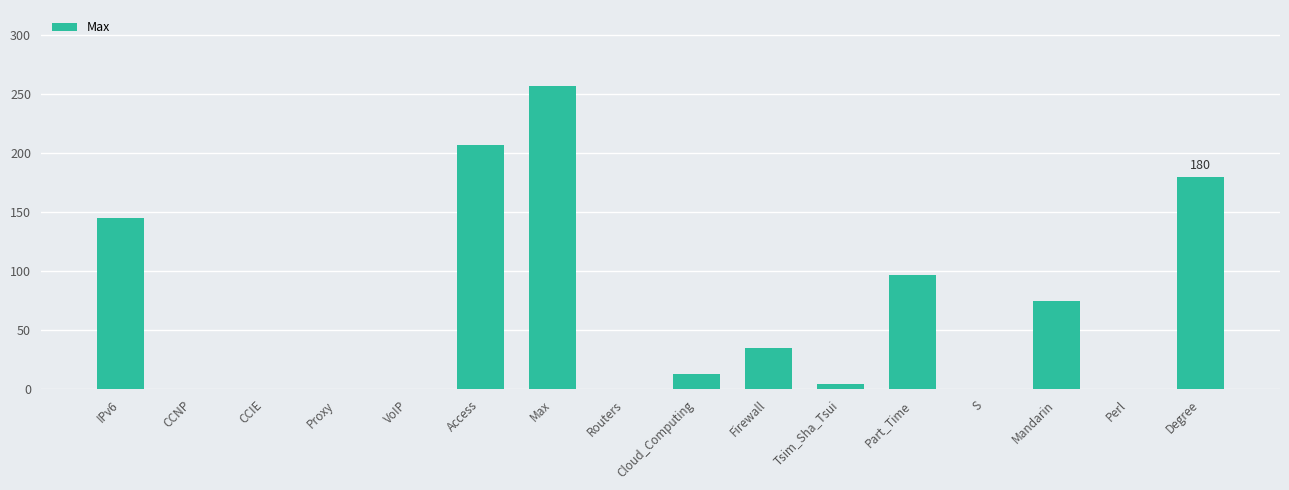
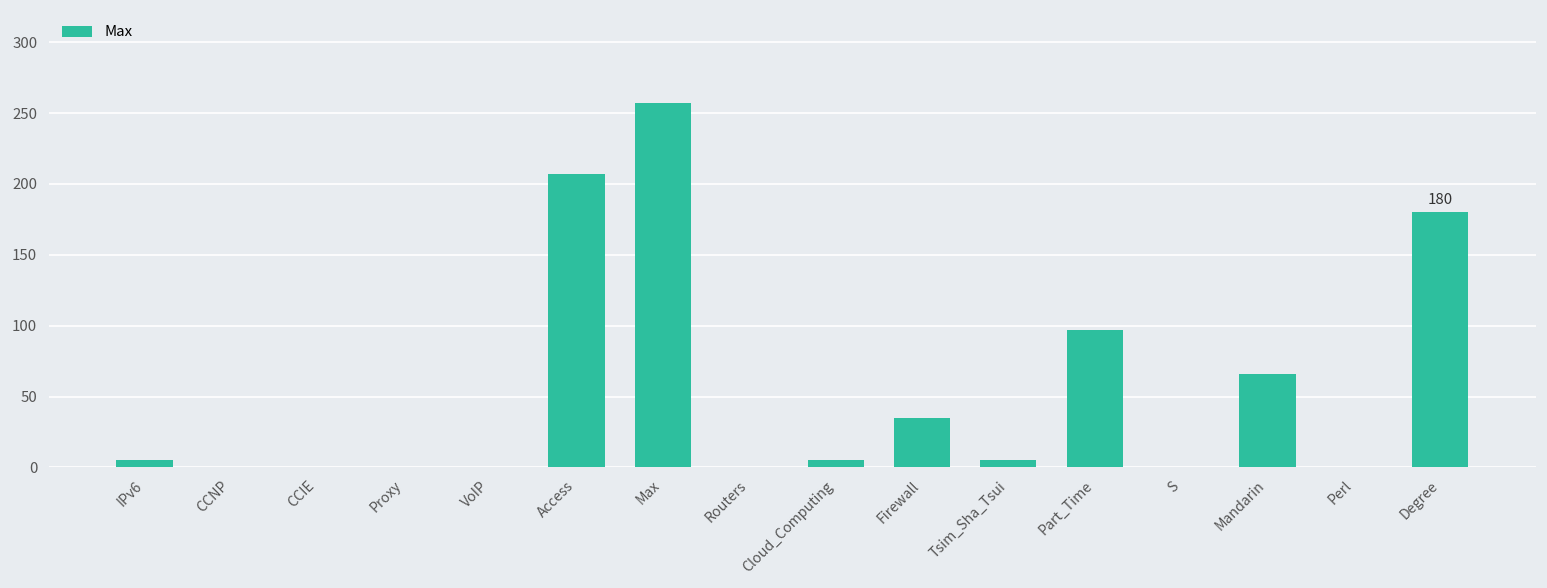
IPv6: 145 -> 5
Cloud_Computing: 13 -> 5
Mandarin: 75 -> 66
